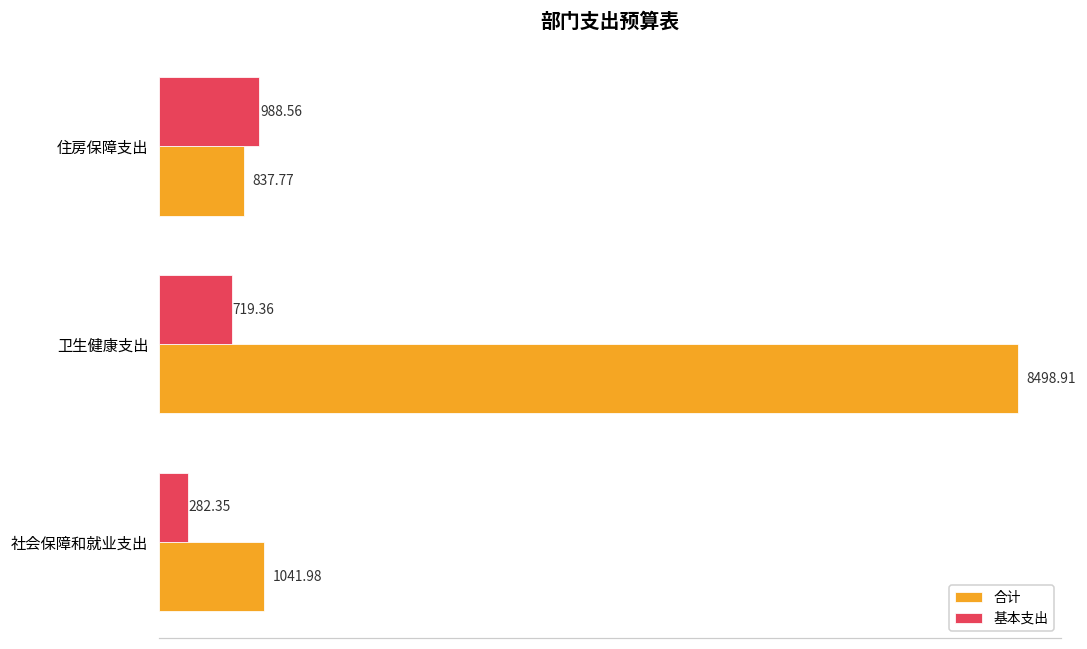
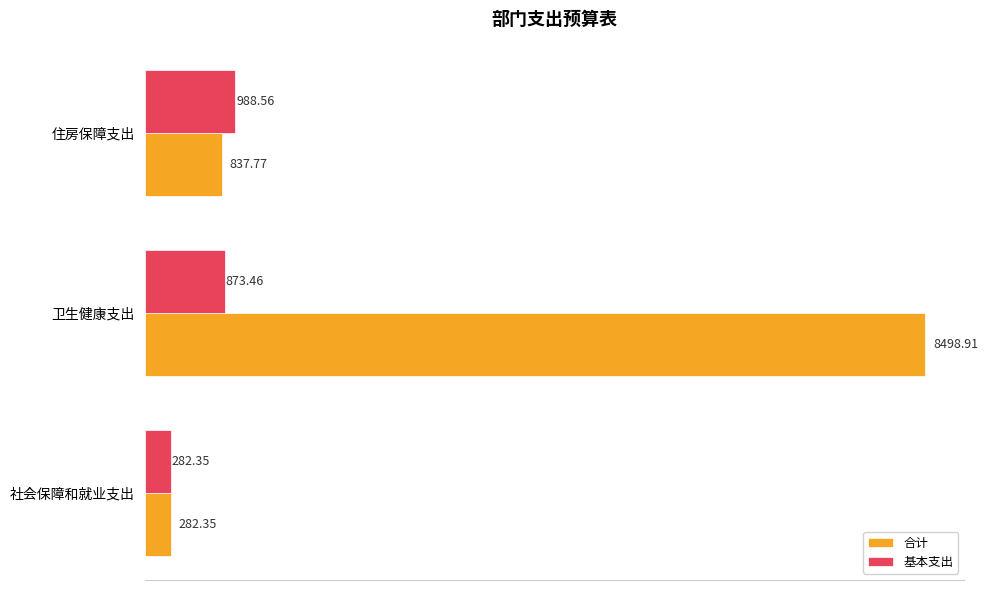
基本支出, 卫生健康支出: 719.36 -> 873.46
合计, 社会保障和就业支出: 1041.98 -> 282.35
